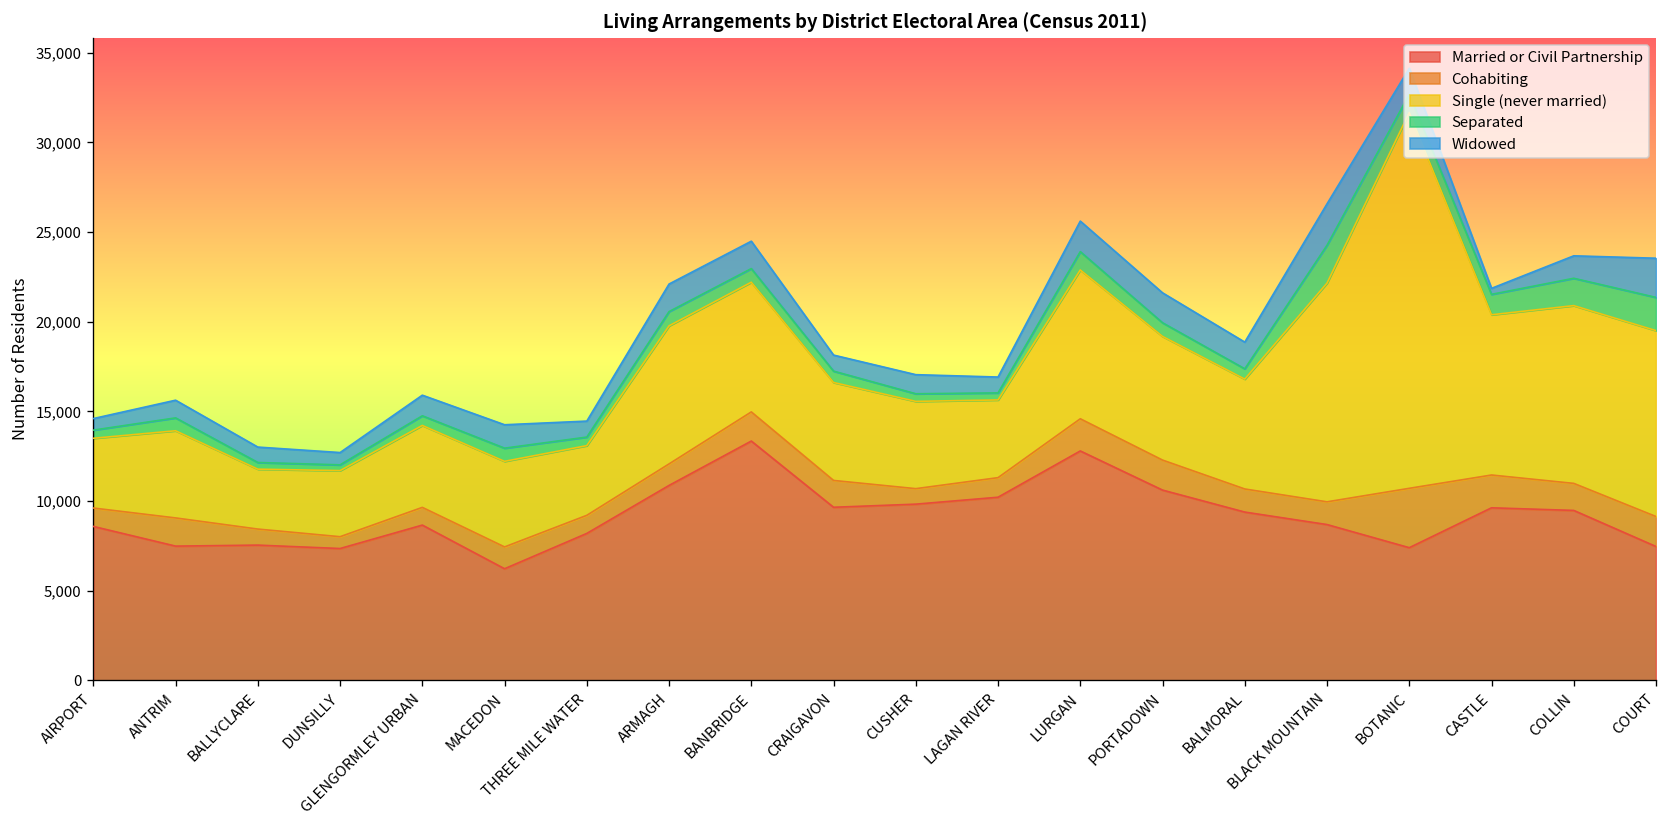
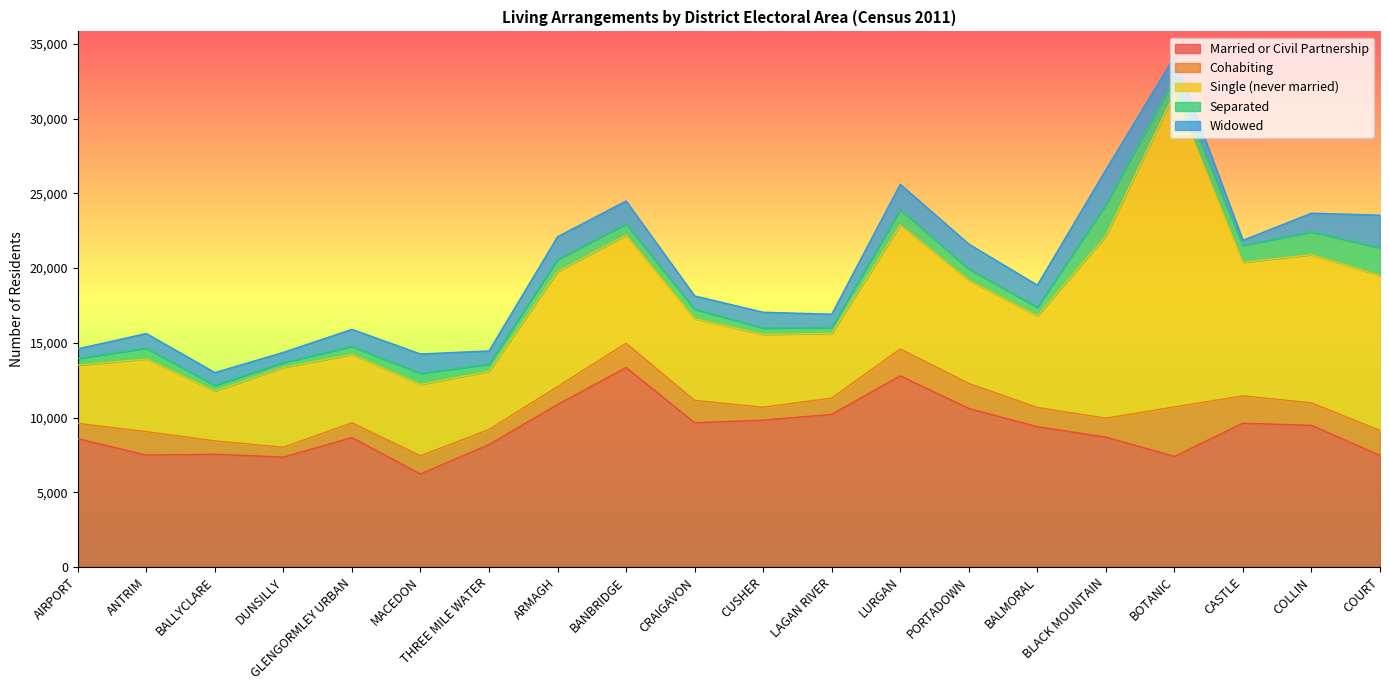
Single (never married), DUNSILLY: 3,700 -> 5,300
